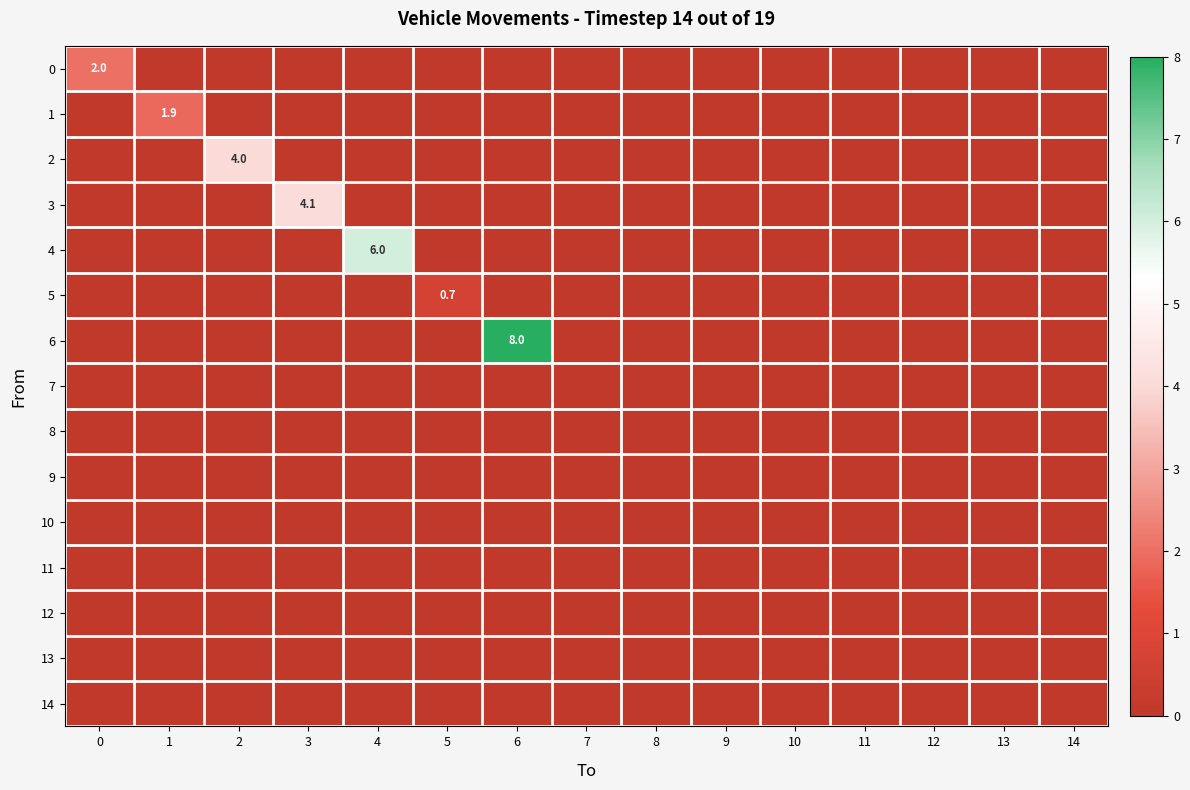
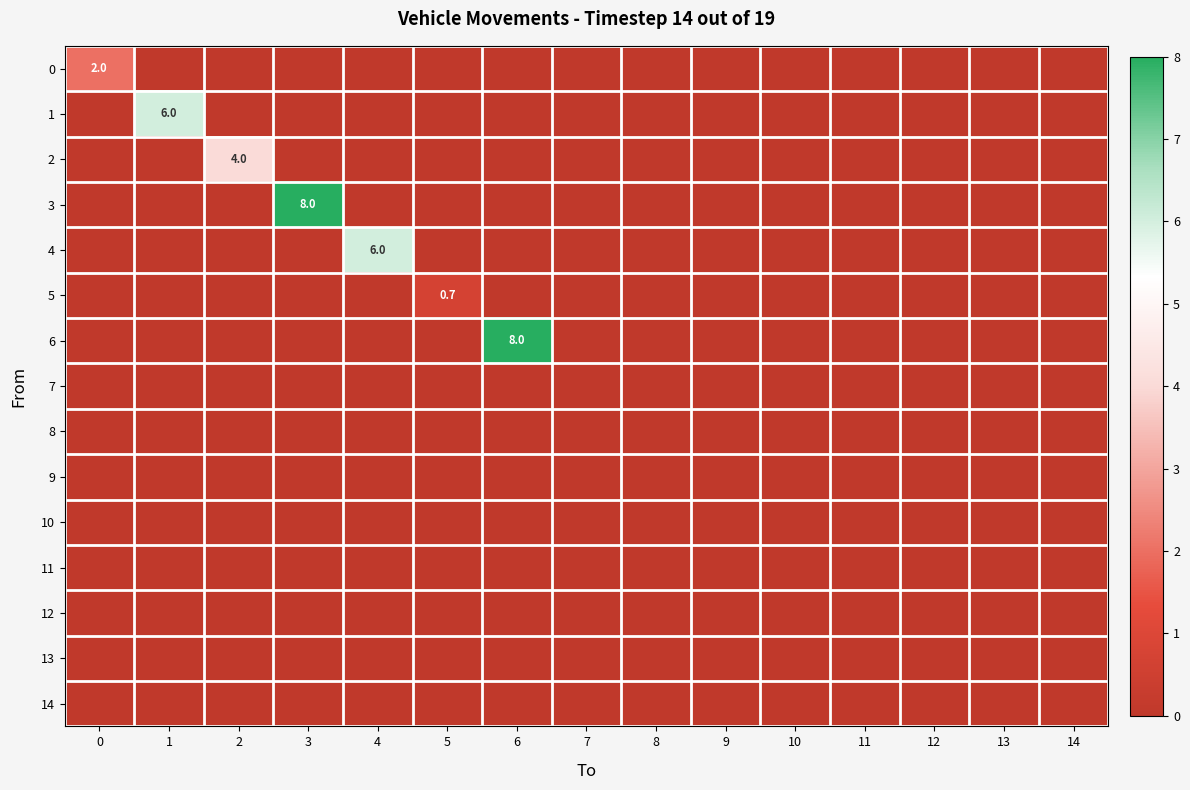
1, 1: 1.9 -> 6.0
3, 3: 4.1 -> 8.0
